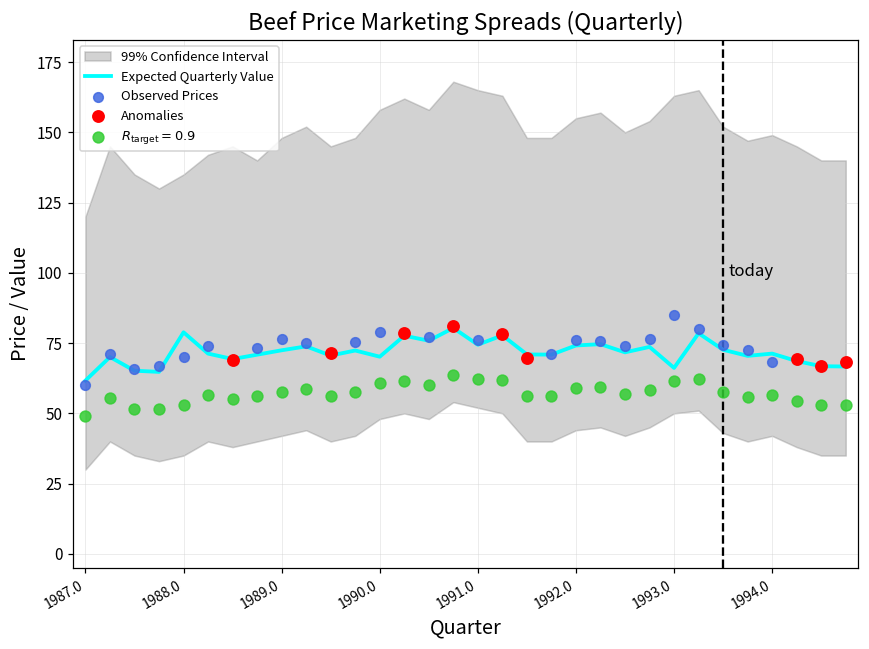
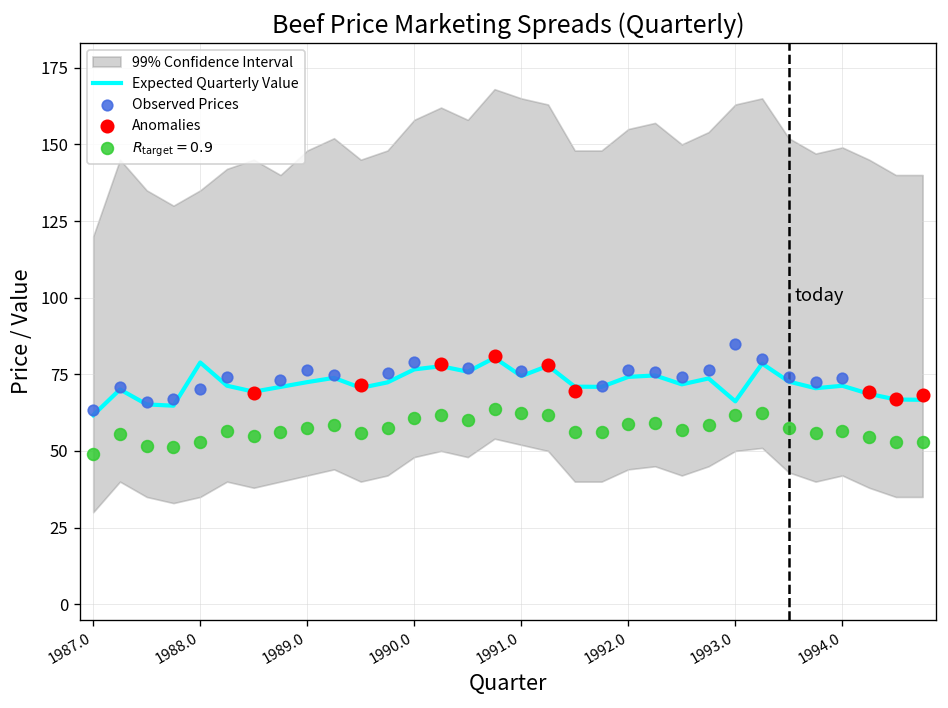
Observed Prices, 1987.0: 60 -> 63
Expected Quarterly Value, 1990.0: 70 -> 77
Observed Prices, 1994.0: 68 -> 74
